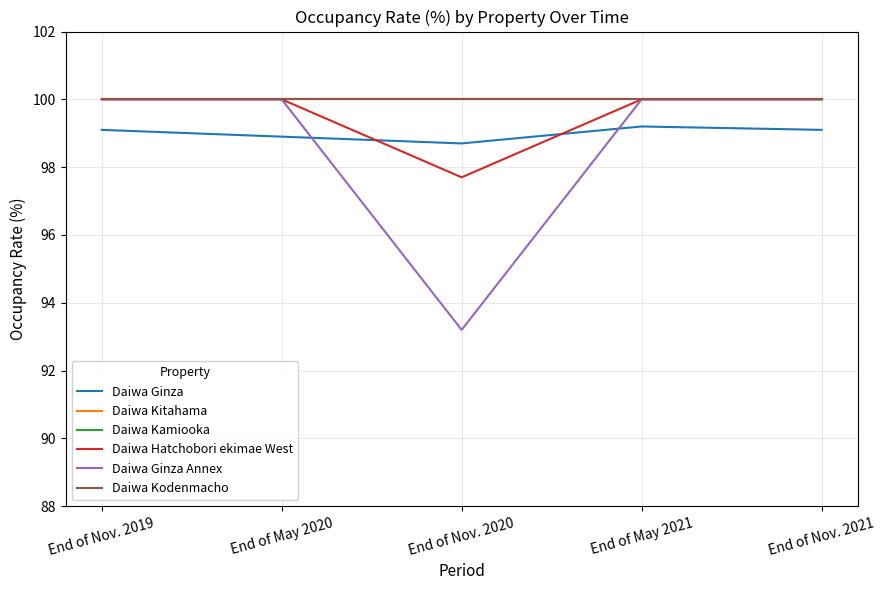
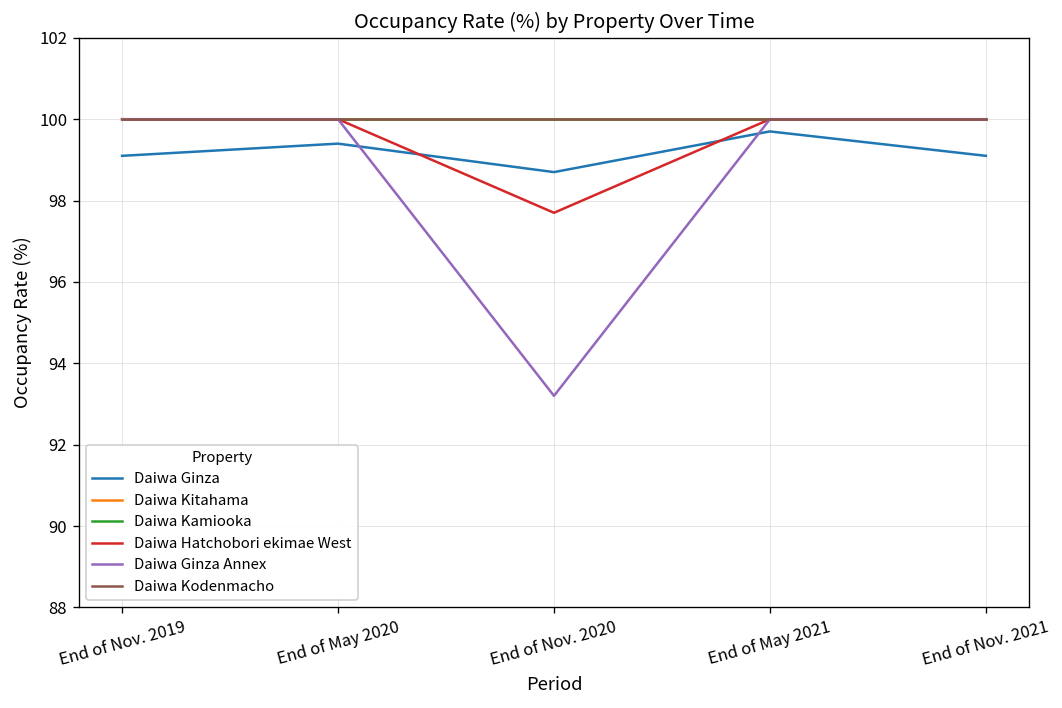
Daiwa Ginza, End of May 2020: 98.9 -> 99.4
Daiwa Ginza, End of May 2021: 99.2 -> 99.7
